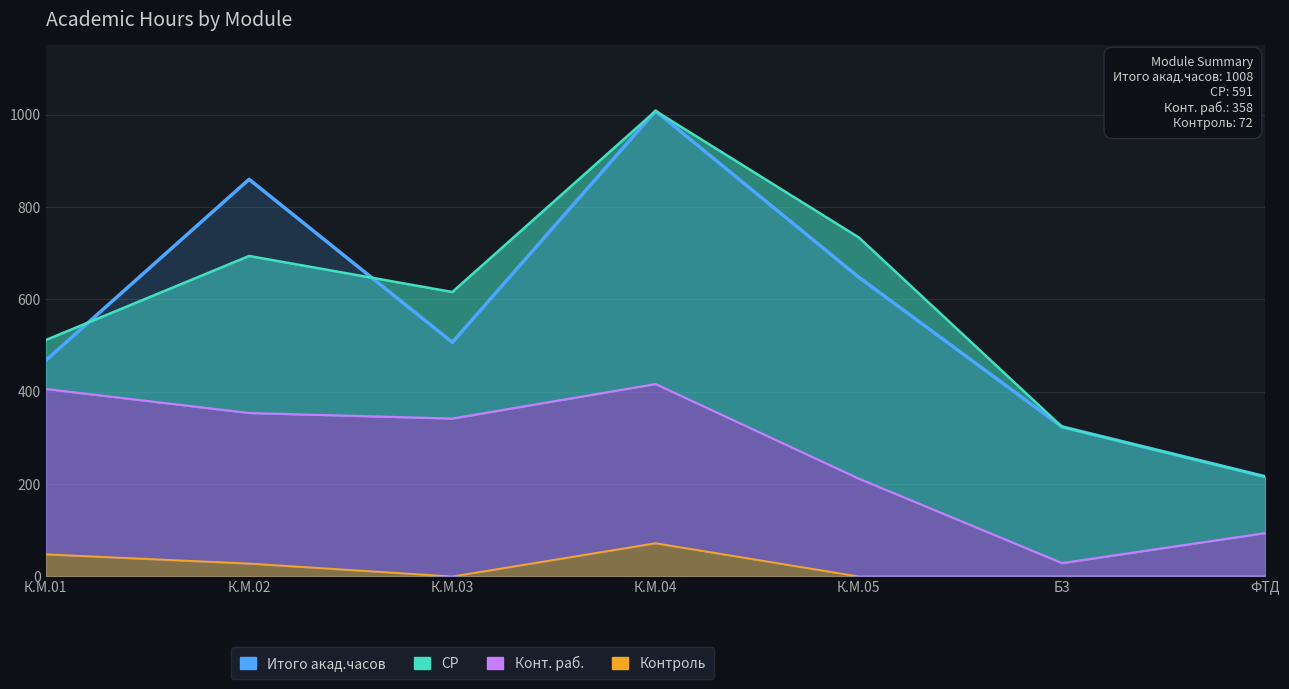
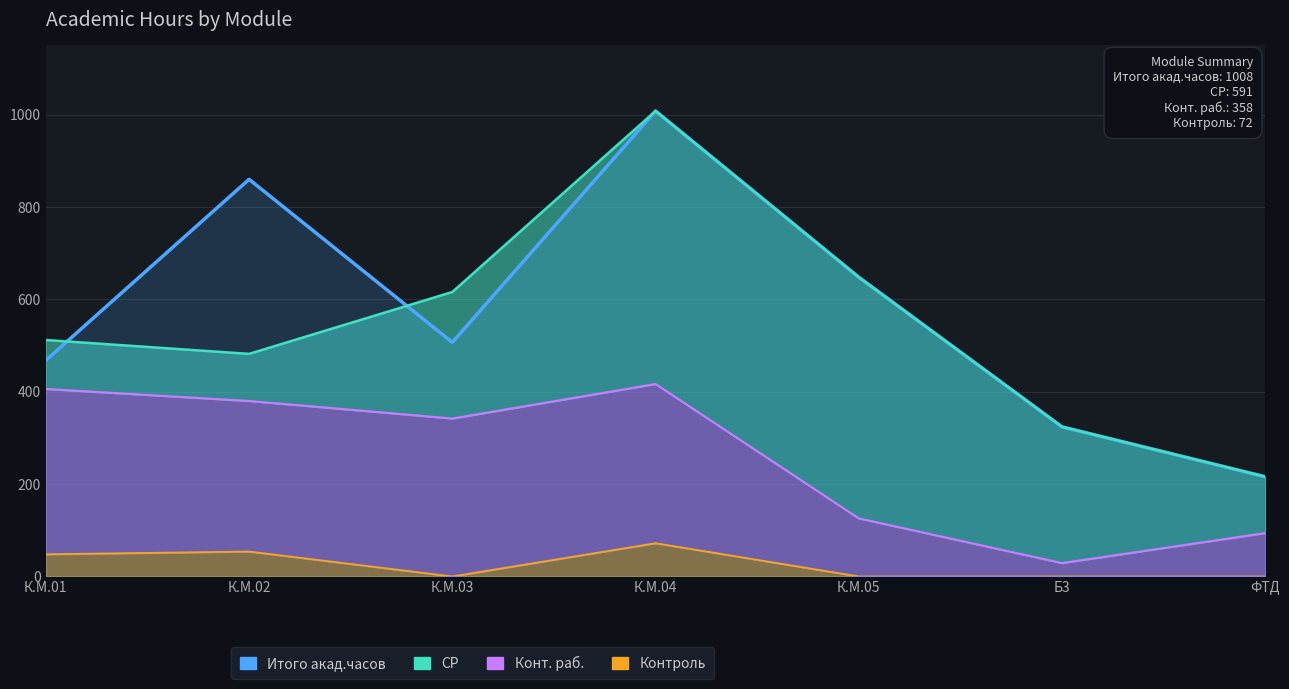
Контроль, К.М.02: 30 -> 50
СР, К.М.02: 340 -> 100
Конт. раб., К.М.05: 210 -> 130
